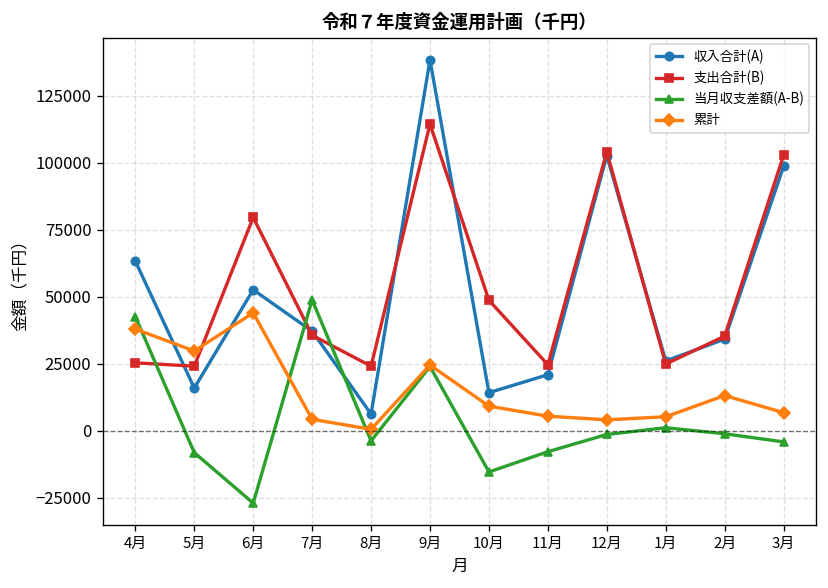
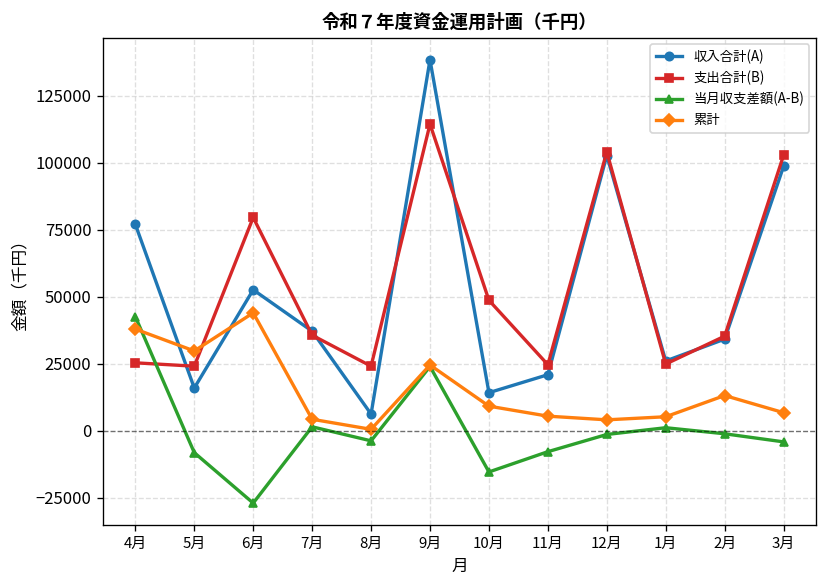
収入合計(A), 4月: 63000 -> 77000
当月収支差額(A-B), 7月: 49000 -> 1000
